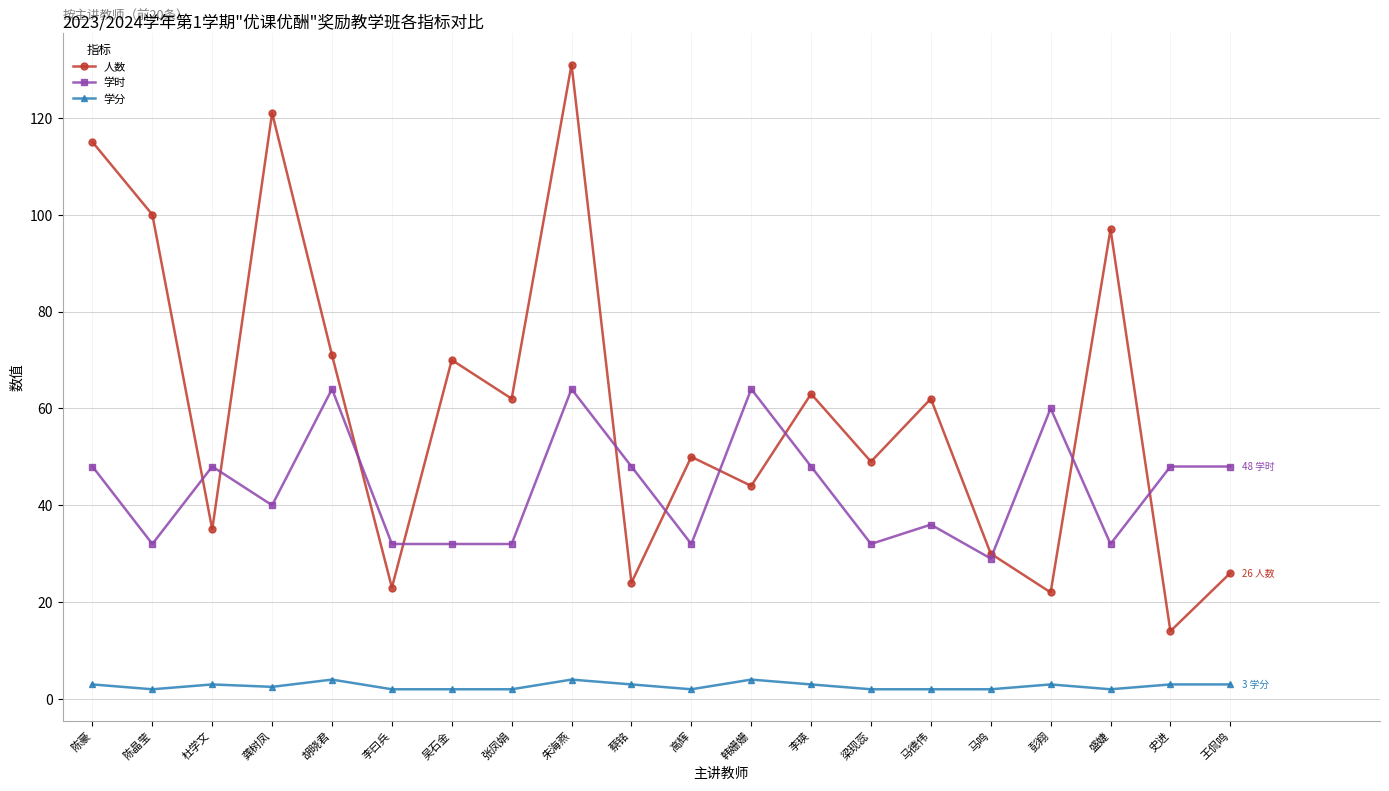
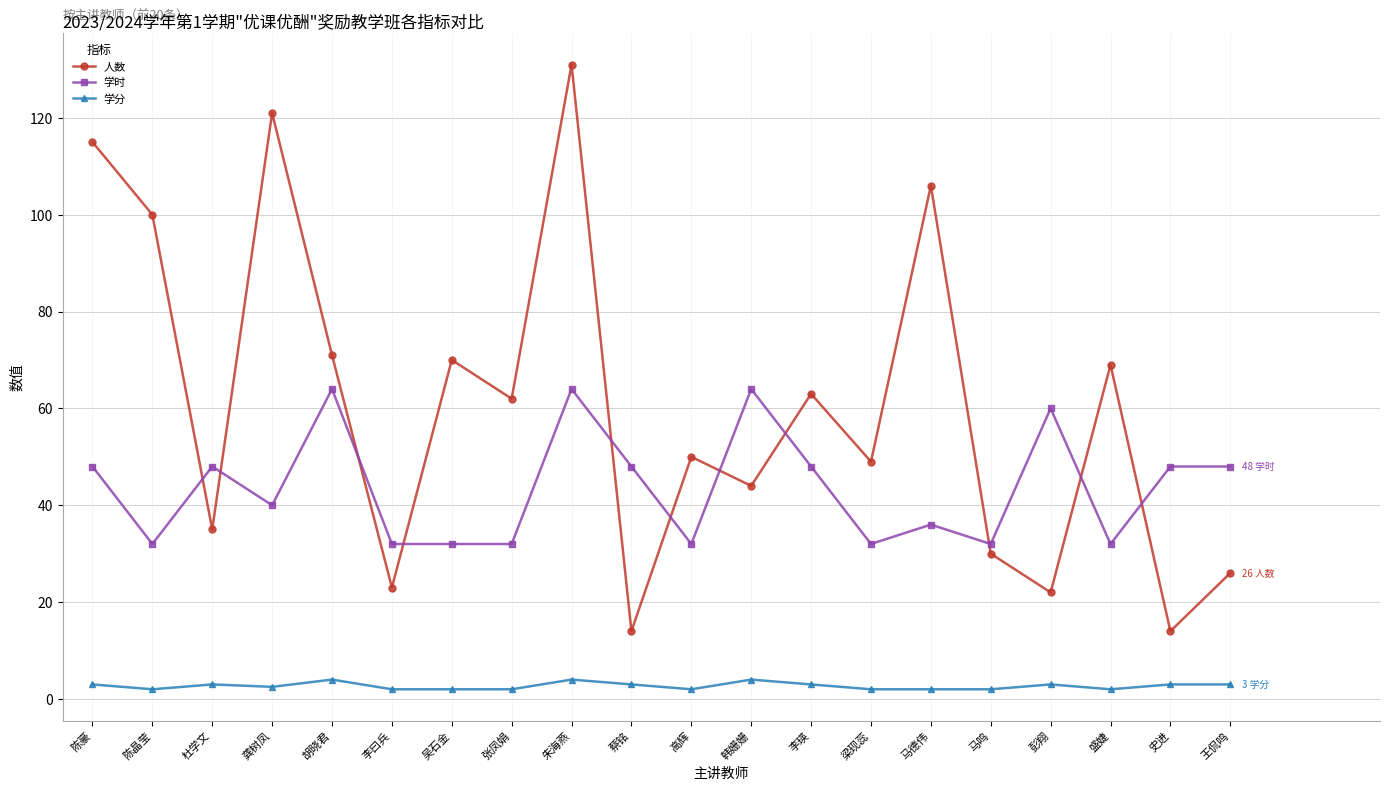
人数, 蔡铭: 24 -> 14
人数, 马德伟: 62 -> 106
学时, 马鸣: 29 -> 32
人数, 盛婕: 97 -> 69
